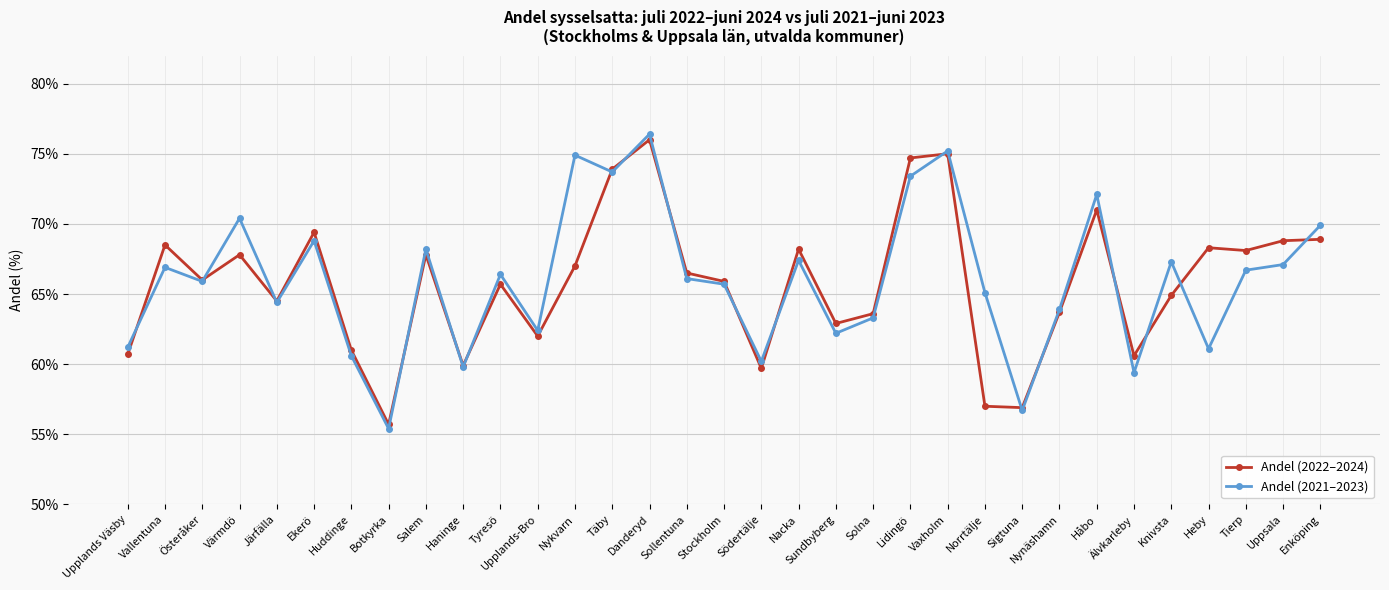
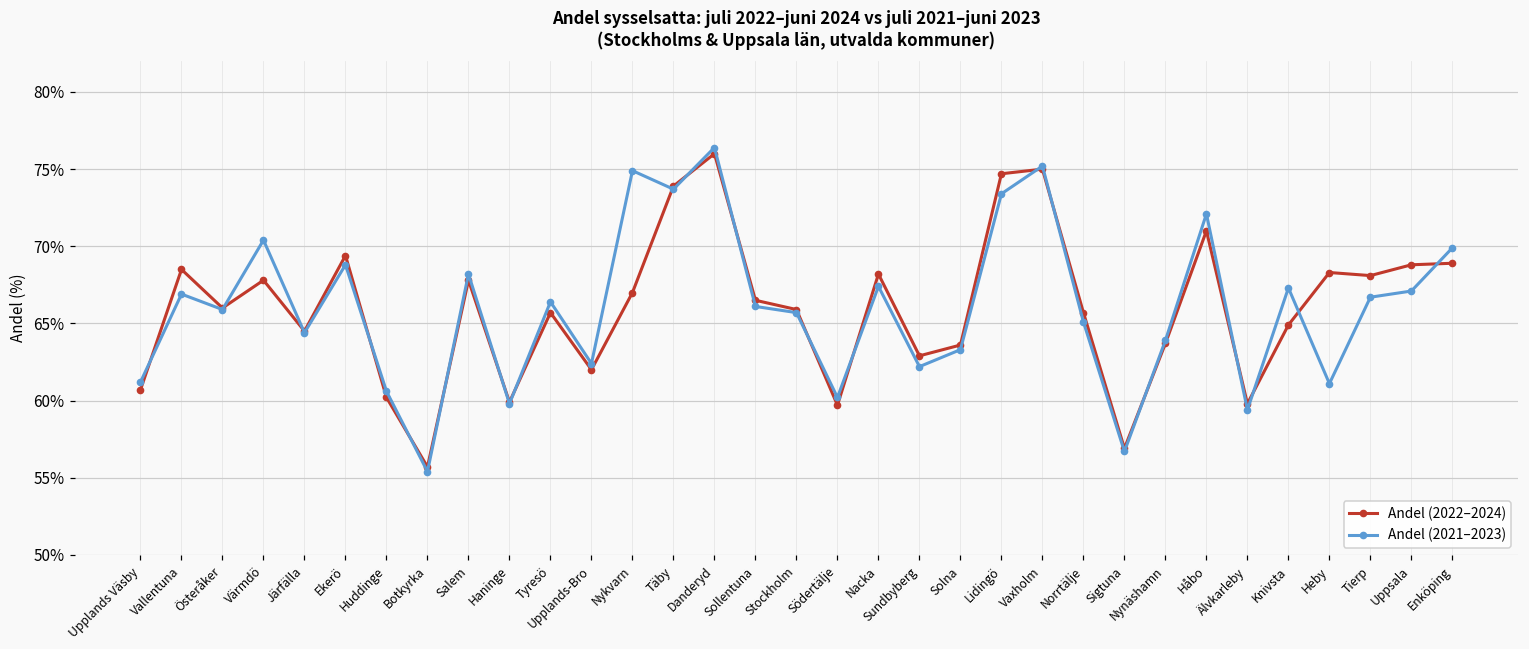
Andel (2022–2024), Huddinge: 61.0% -> 60.2%
Andel (2022–2024), Norrtälje: 57.0% -> 65.7%
Andel (2022–2024), Älvkarleby: 60.6% -> 59.8%
